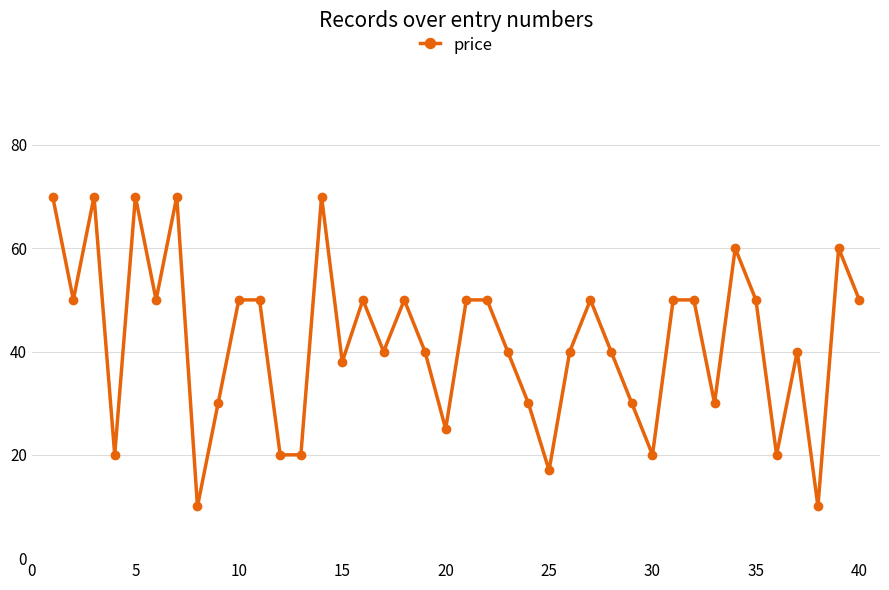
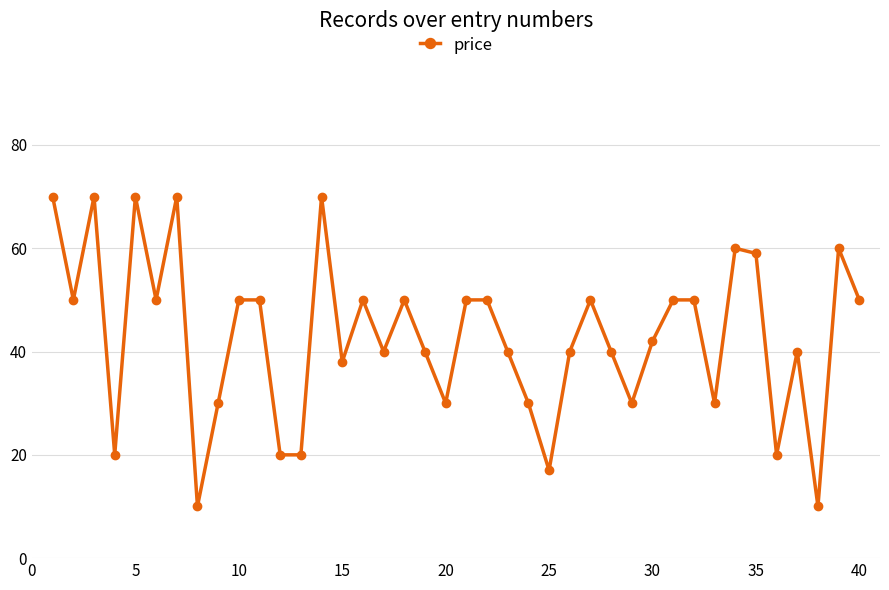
20: 25 -> 30
30: 20 -> 42
35: 50 -> 59
